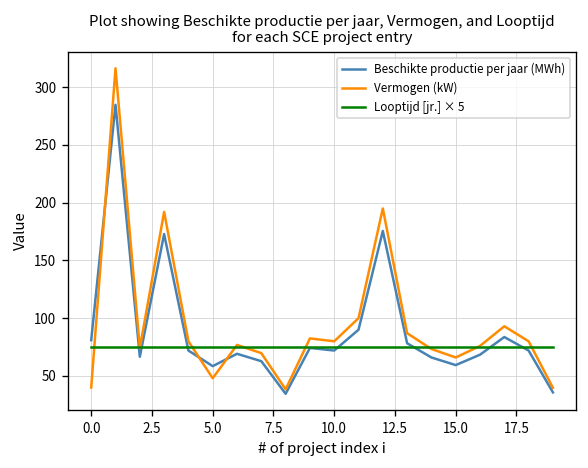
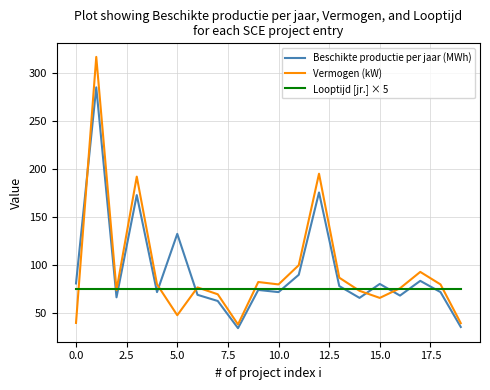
Beschikte productie per jaar (MWh), 5.0: 60 -> 130
Beschikte productie per jaar (MWh), 15.0: 60 -> 80
